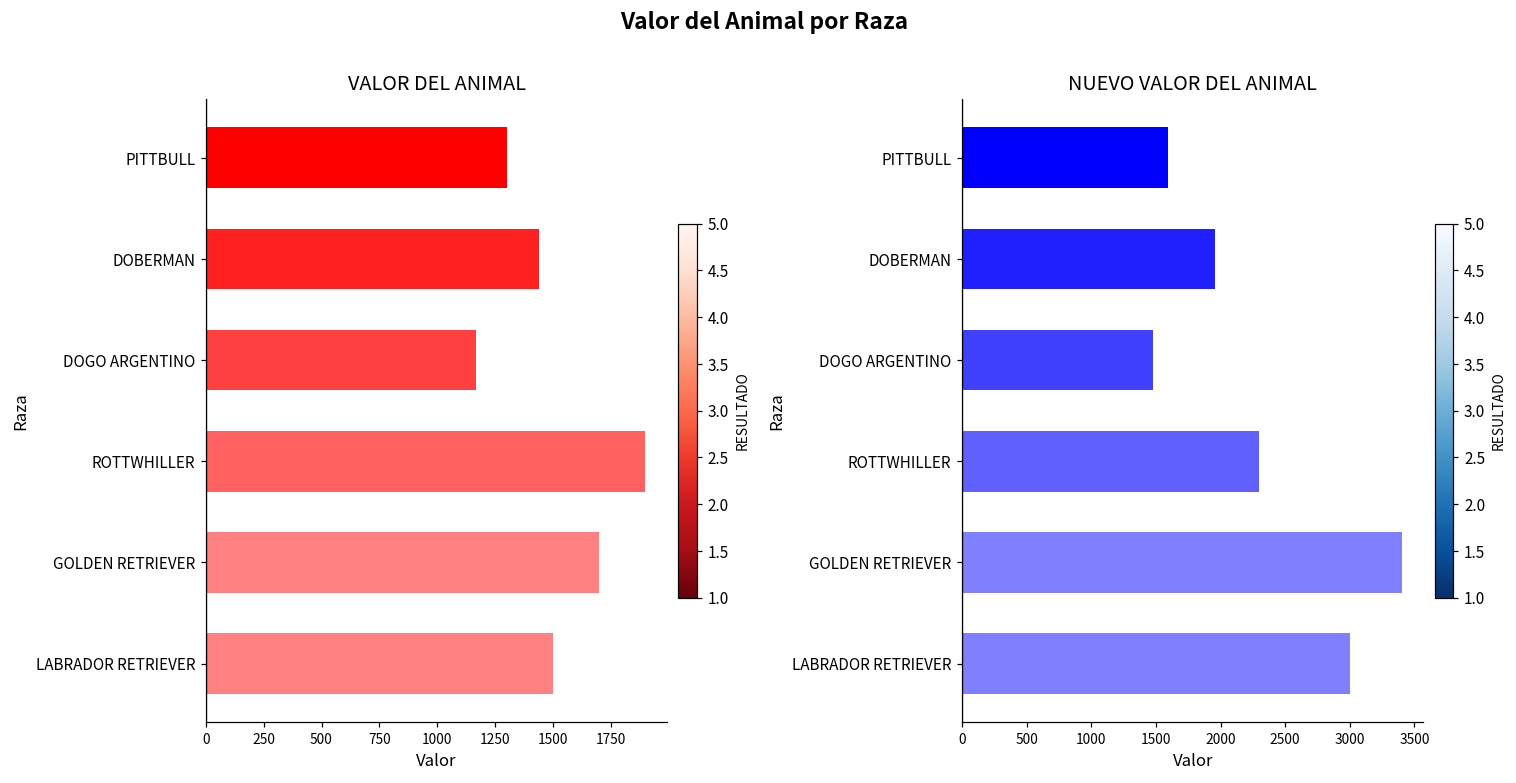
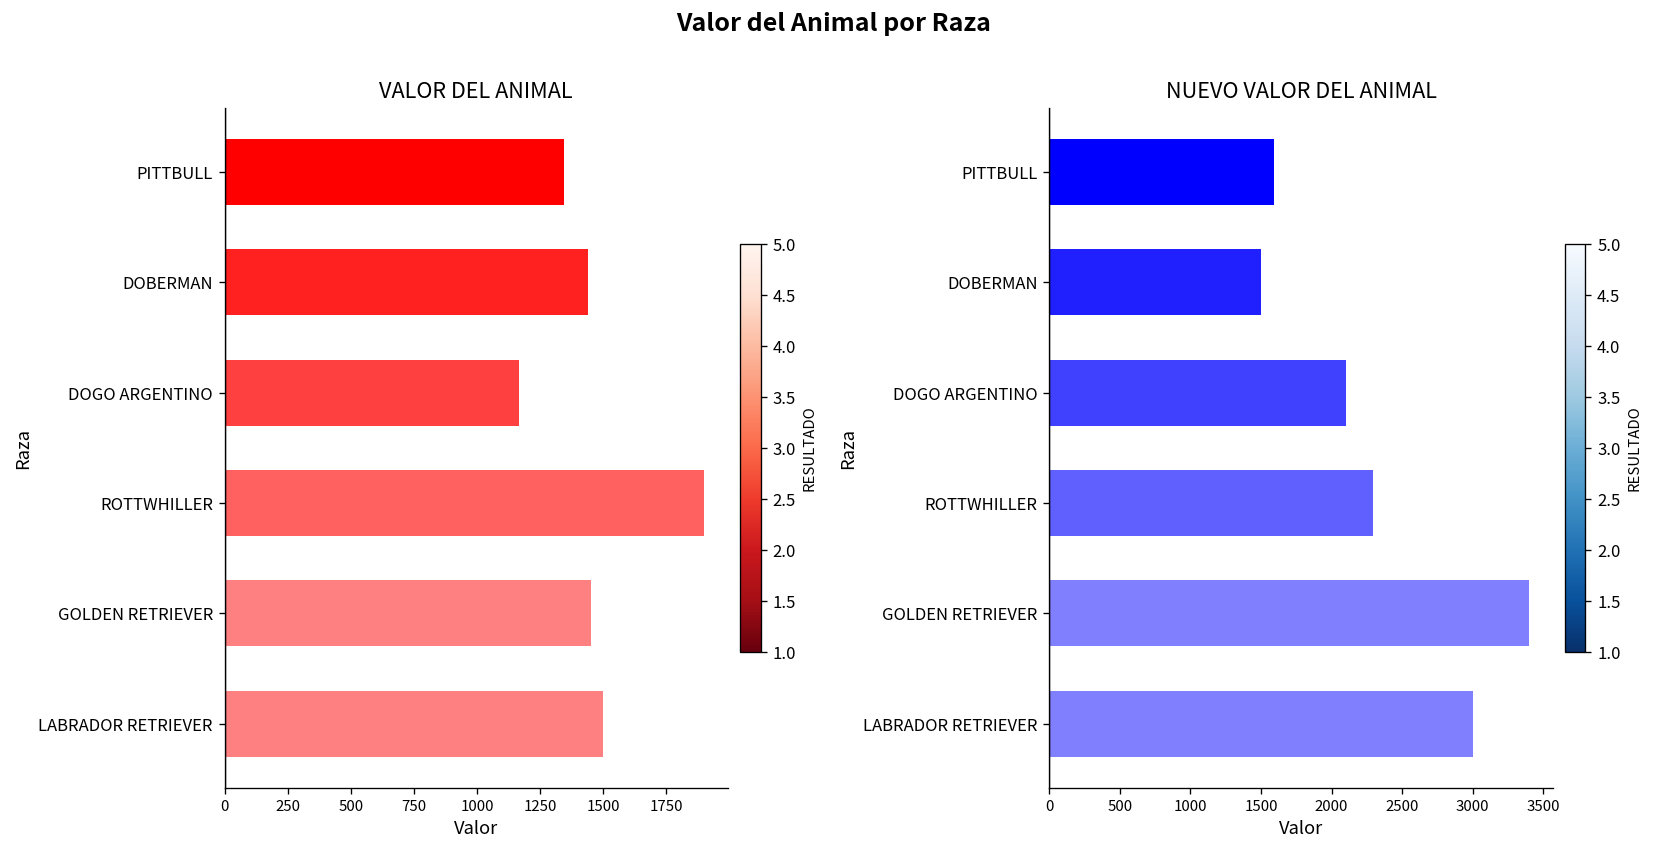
VALOR DEL ANIMAL, PITTBULL: 1300 -> 1340
VALOR DEL ANIMAL, GOLDEN RETRIEVER: 1700 -> 1450
NUEVO VALOR DEL ANIMAL, DOBERMAN: 1960 -> 1500
NUEVO VALOR DEL ANIMAL, DOGO ARGENTINO: 1480 -> 2100
